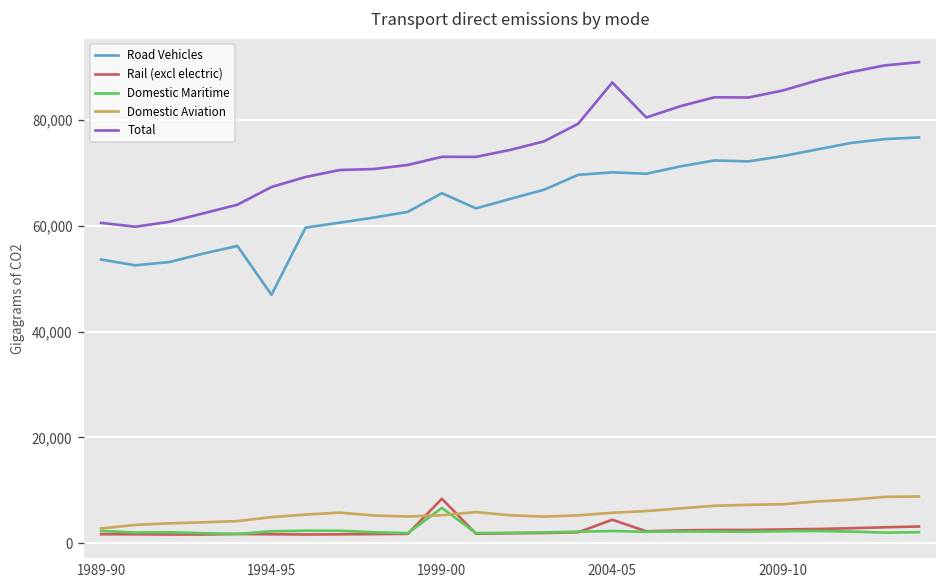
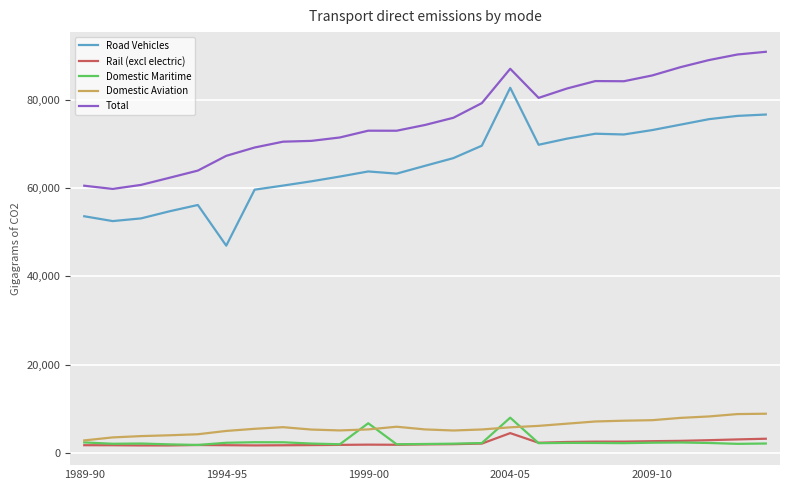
Road Vehicles, 1999-00: 66,000 -> 64,000
Rail (excl electric), 1999-00: 8,000 -> 2,000
Road Vehicles, 2004-05: 70,000 -> 83,000
Domestic Maritime, 2004-05: 2,000 -> 8,000
